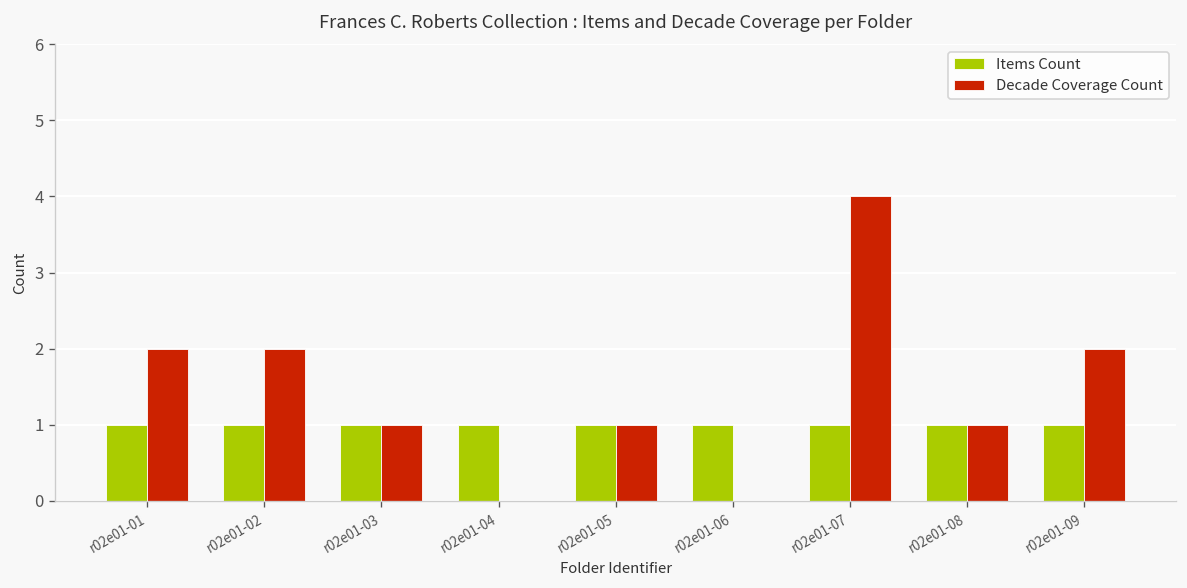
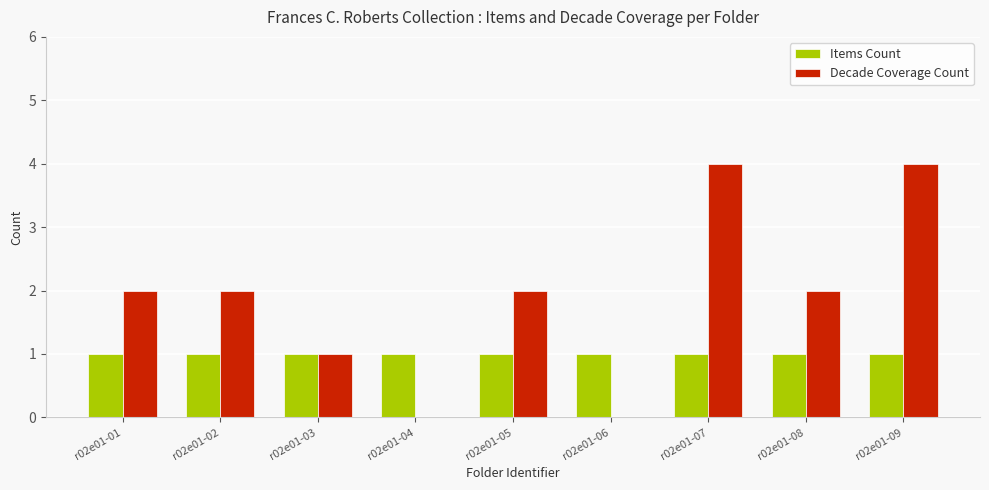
Decade Coverage Count, r02e01-05: 1 -> 2
Decade Coverage Count, r02e01-08: 1 -> 2
Decade Coverage Count, r02e01-09: 2 -> 4
